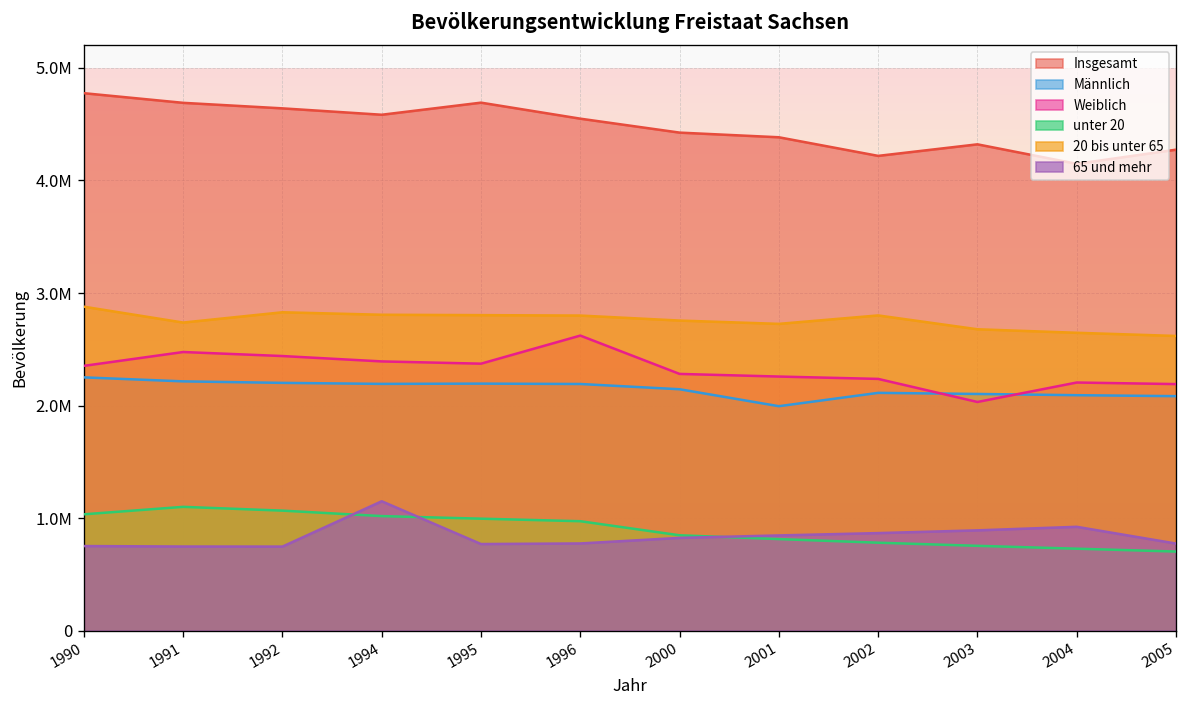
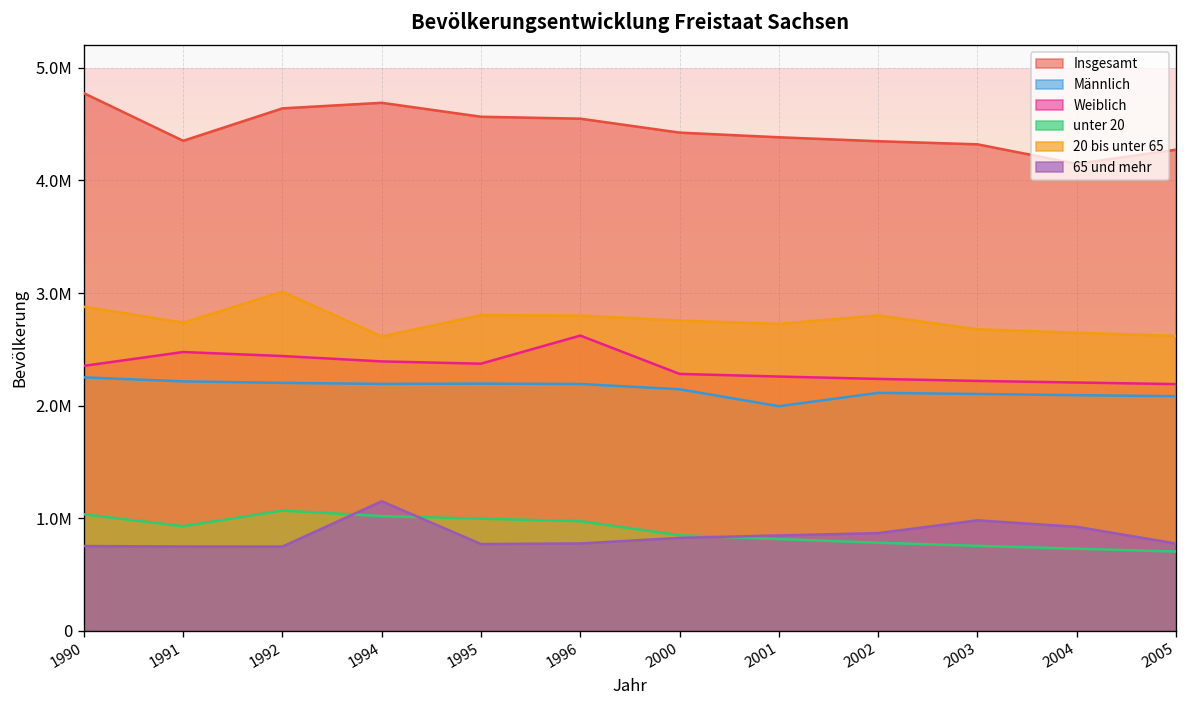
Insgesamt, 1991: 4700000 -> 4400000
unter 20, 1991: 1100000 -> 900000
20 bis unter 65, 1992: 2800000 -> 3000000
Insgesamt, 1994: 4600000 -> 4700000
20 bis unter 65, 1994: 2800000 -> 2600000
Insgesamt, 1995: 4700000 -> 4600000
Insgesamt, 2002: 4200000 -> 4300000
Weiblich, 2003: 2000000 -> 2200000
65 und mehr, 2003: 900000 -> 1000000
